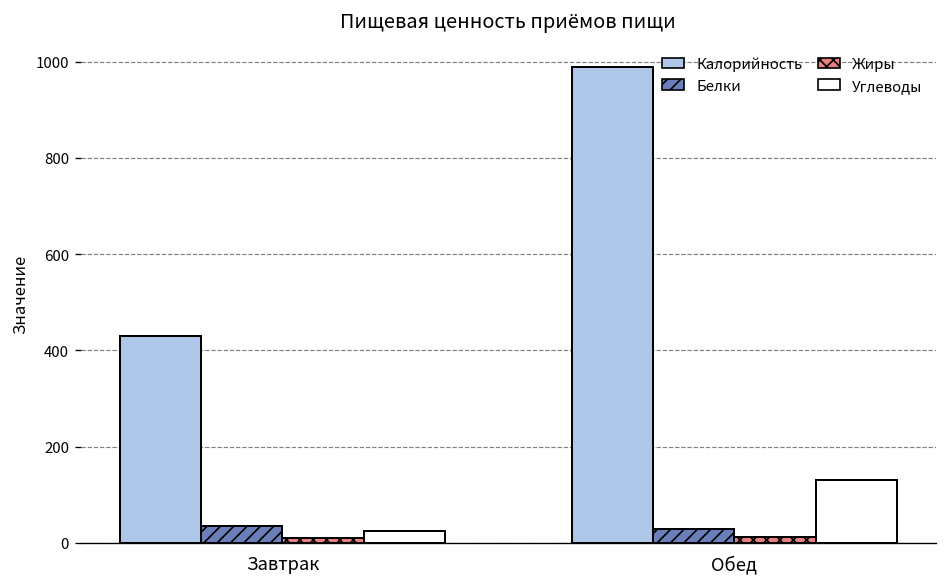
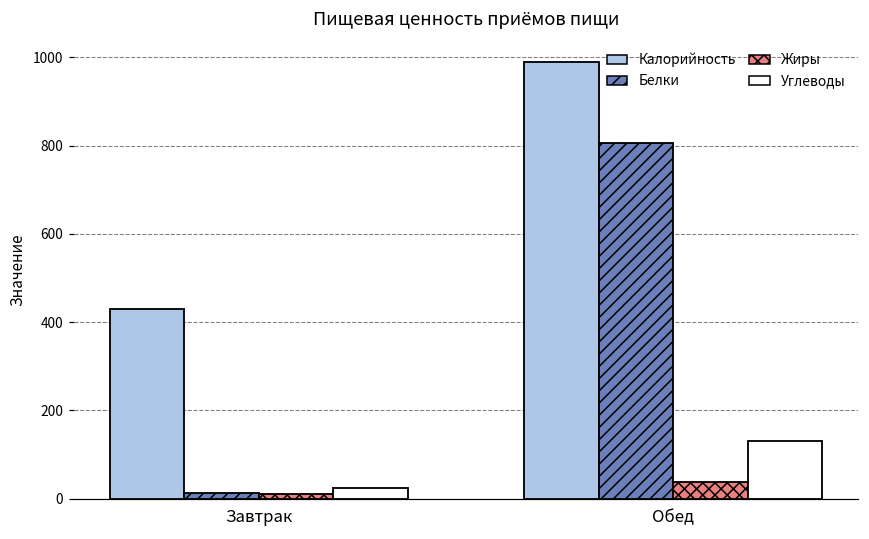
Белки, Завтрак: 40 -> 10
Белки, Обед: 30 -> 810
Жиры, Обед: 10 -> 40
